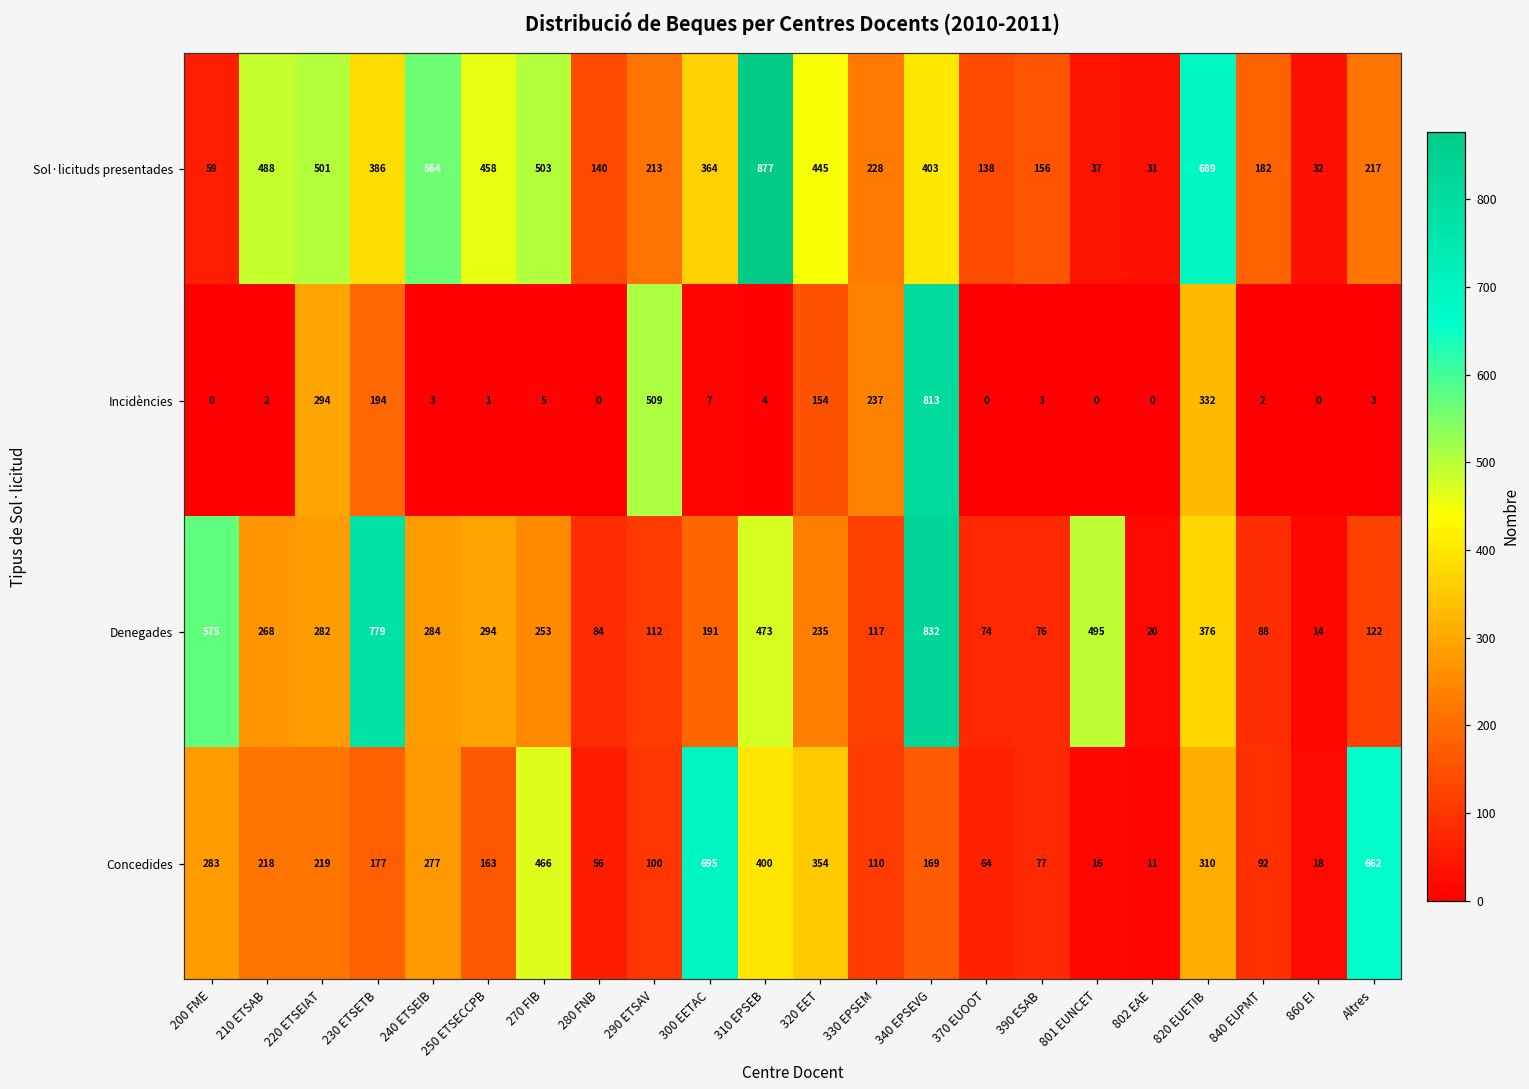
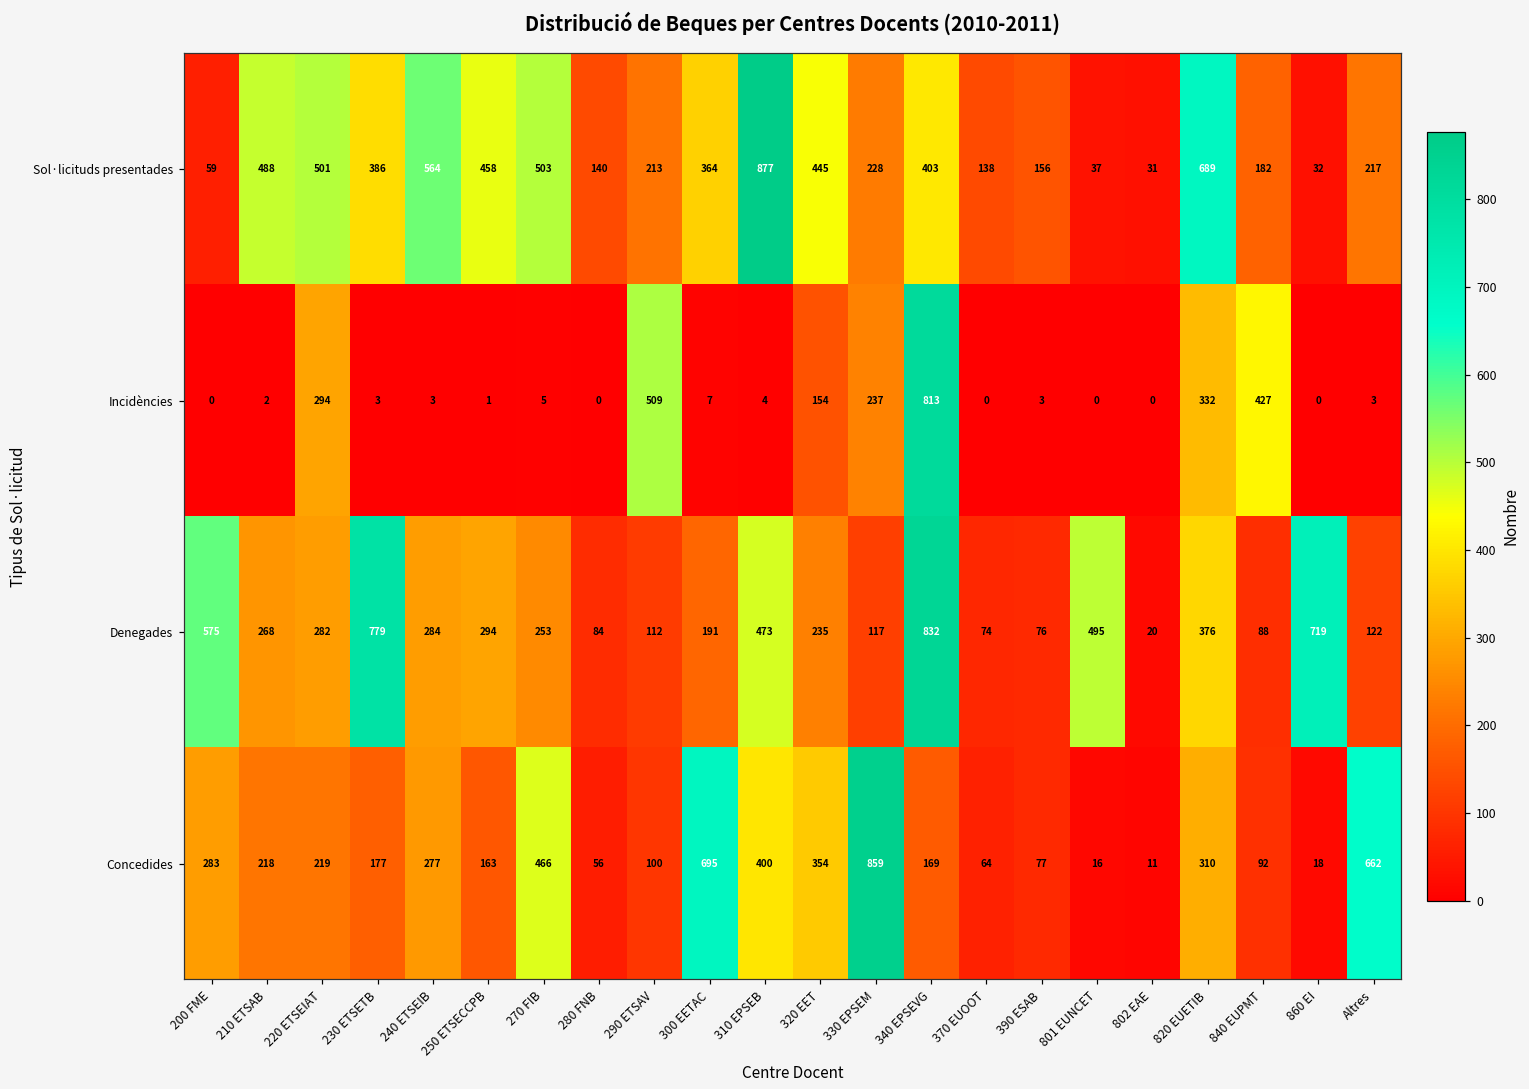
Incidències, 230 ETSETB: 194 -> 3
Incidències, 840 EUPMT: 2 -> 427
Denegades, 860 EI: 14 -> 719
Concedides, 330 EPSEM: 110 -> 859
